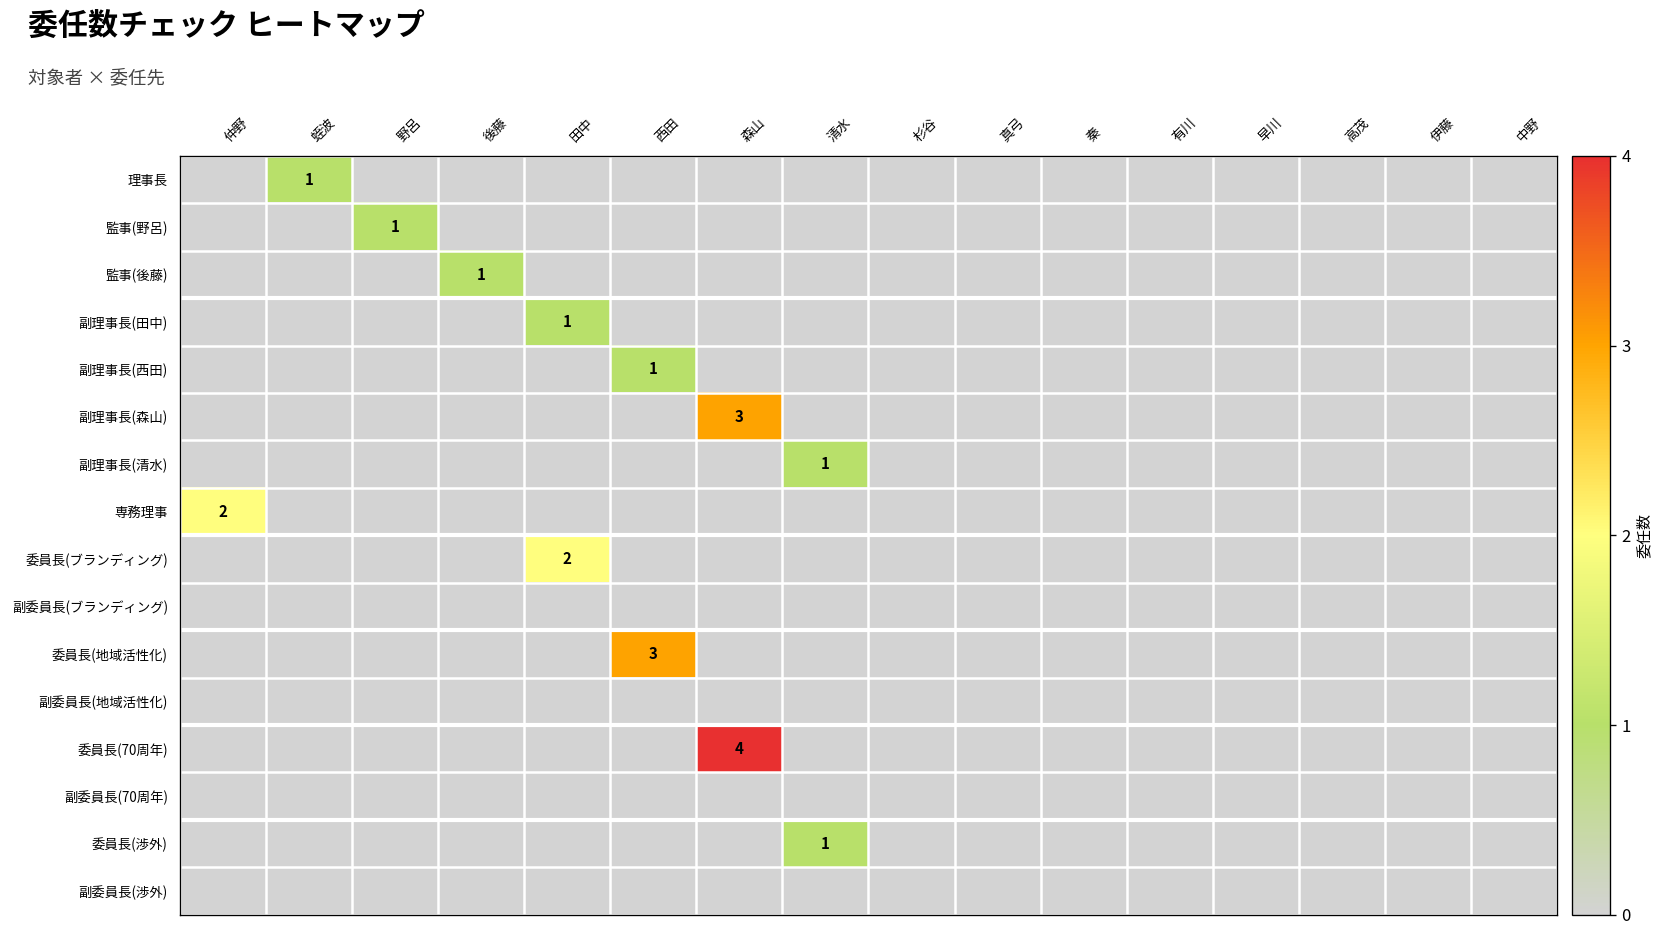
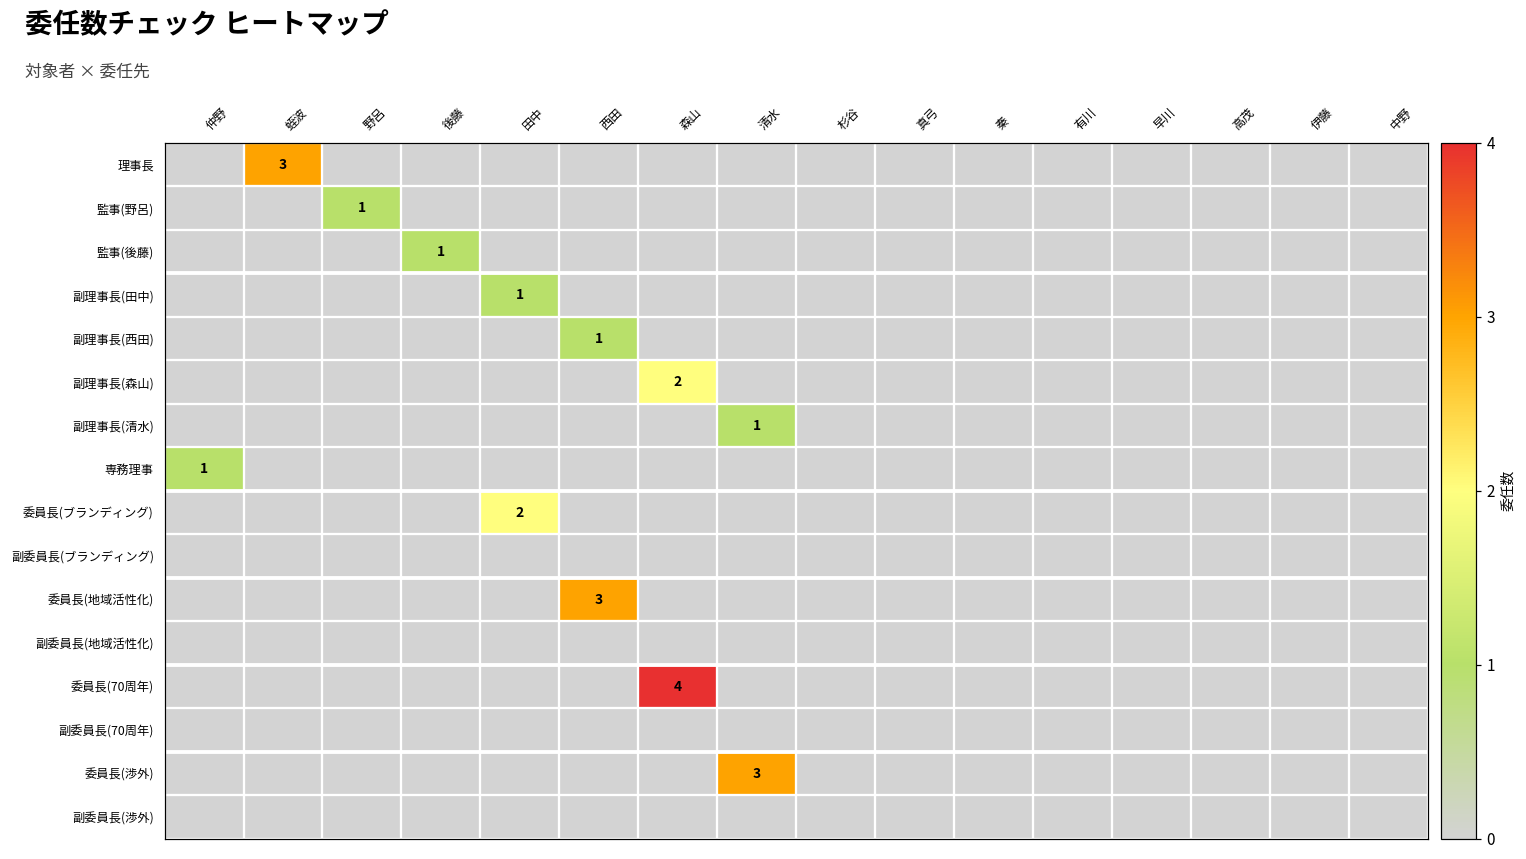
理事長, 蛭波: 1 -> 3
副理事長(森山), 森山: 3 -> 2
専務理事, 仲野: 2 -> 1
委員長(渉外), 清水: 1 -> 3
